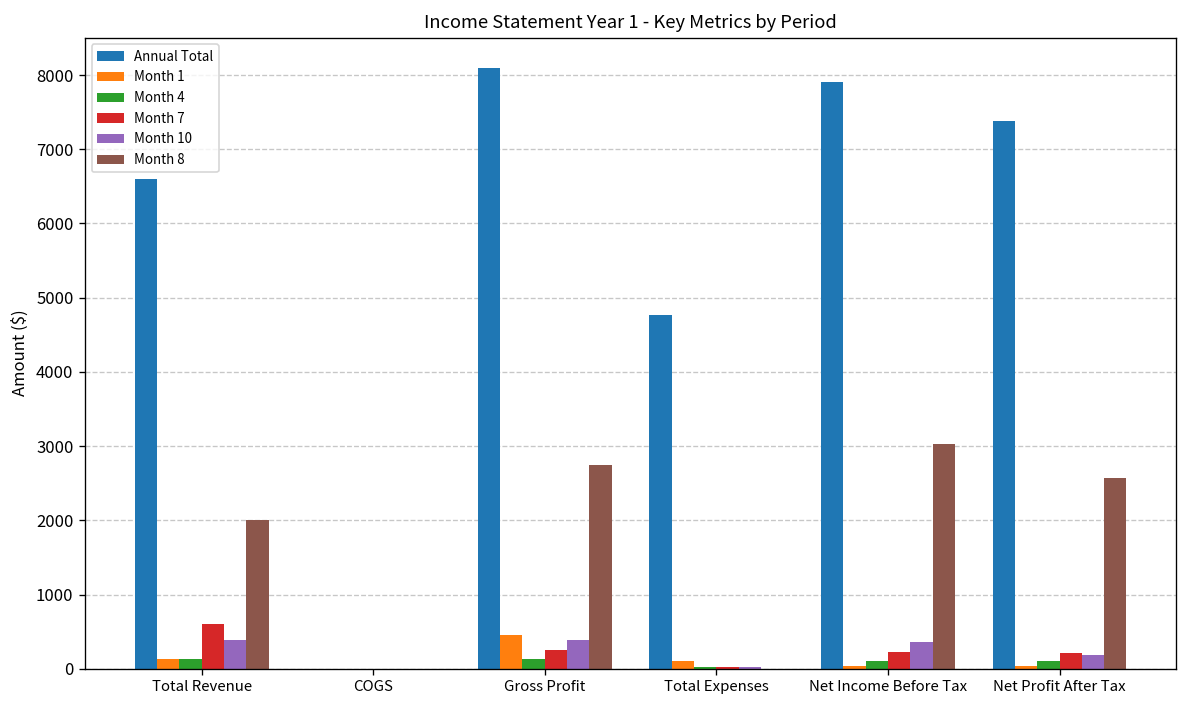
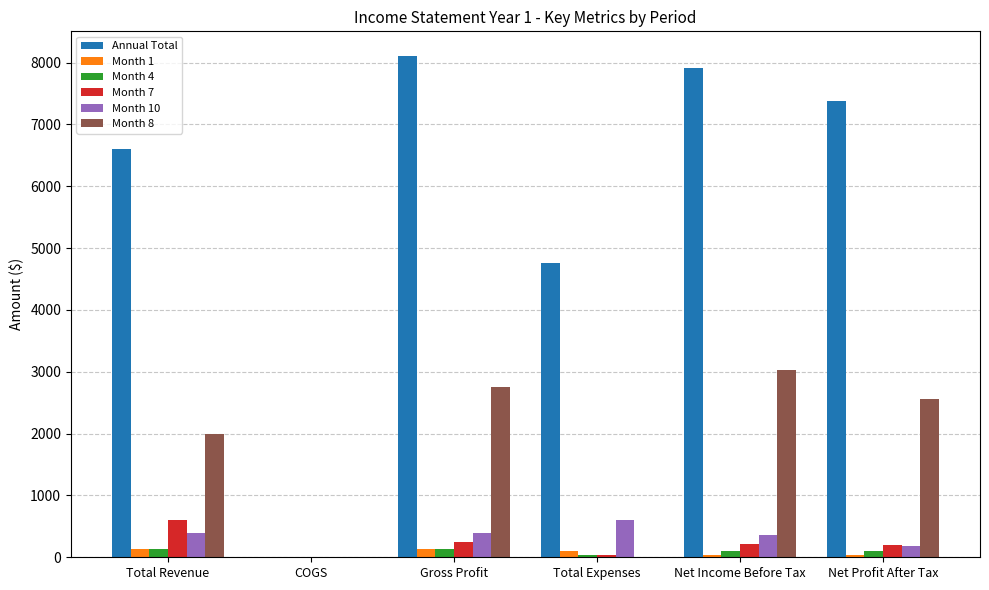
Month 1, Gross Profit: 500 -> 100
Month 10, Total Expenses: 0 -> 600
